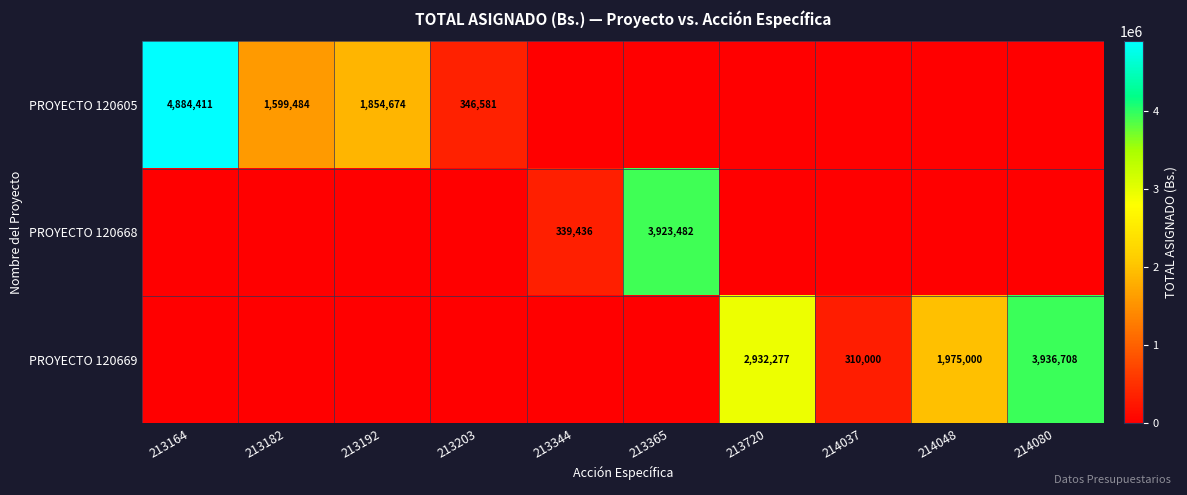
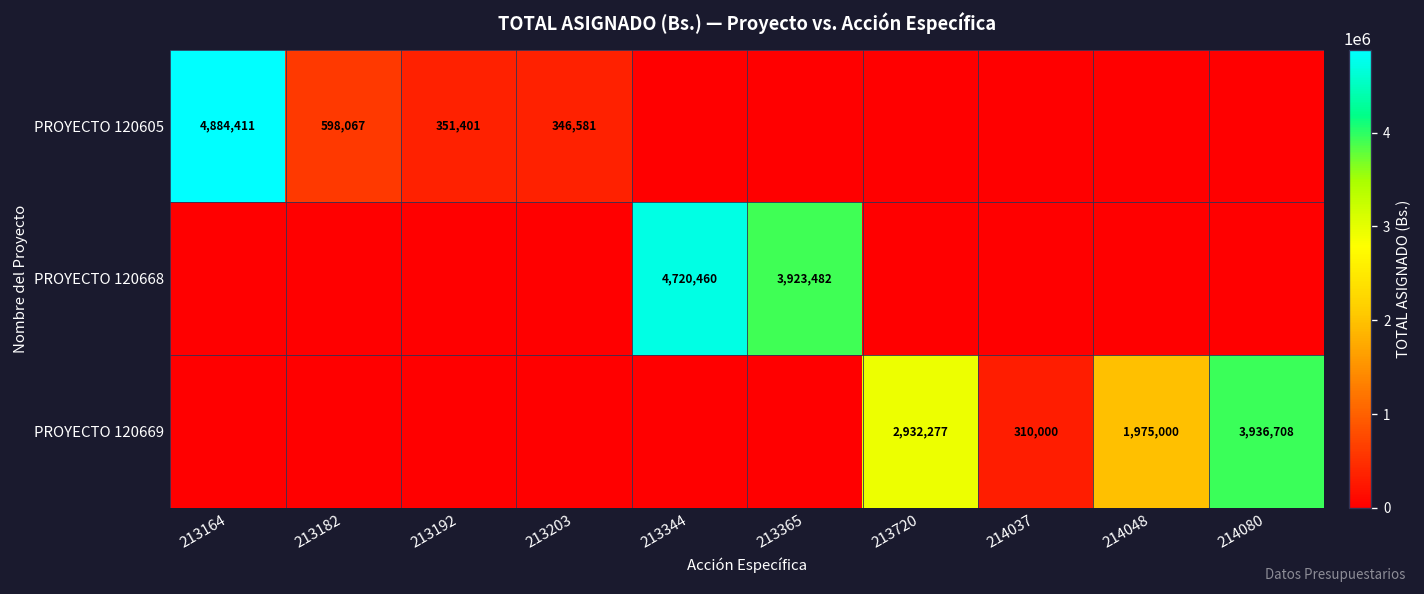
PROYECTO 120605, 213182: 1,599,484 -> 598,067
PROYECTO 120605, 213192: 1,854,674 -> 351,401
PROYECTO 120668, 213344: 339,436 -> 4,720,460
